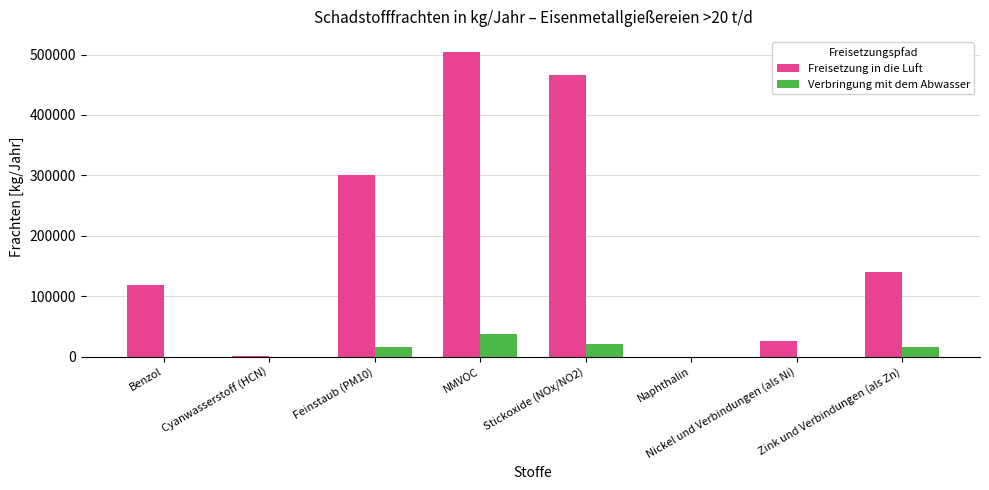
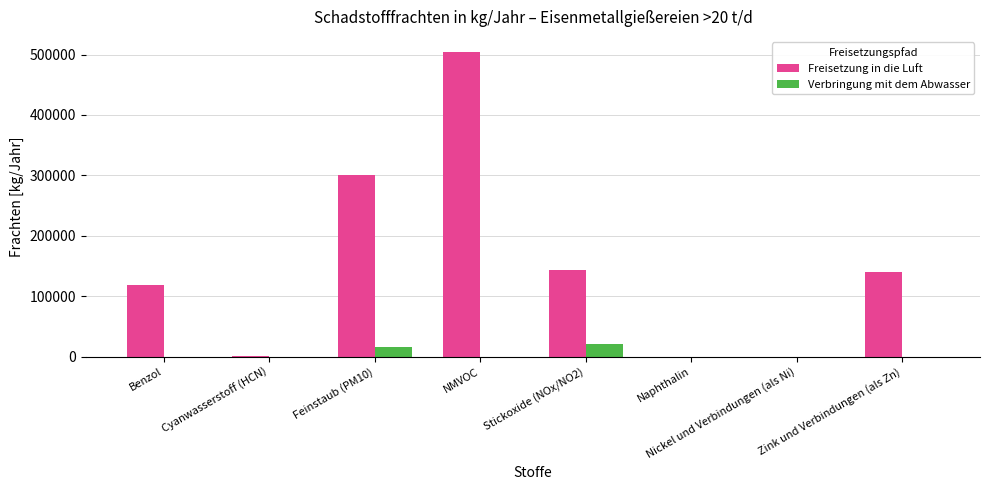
Verbringung mit dem Abwasser, NMVOC: 40000 -> 0
Freisetzung in die Luft, Stickoxide (NOx/NO2): 470000 -> 140000
Freisetzung in die Luft, Nickel und Verbindungen (als Ni): 30000 -> 0
Verbringung mit dem Abwasser, Zink und Verbindungen (als Zn): 20000 -> 0
